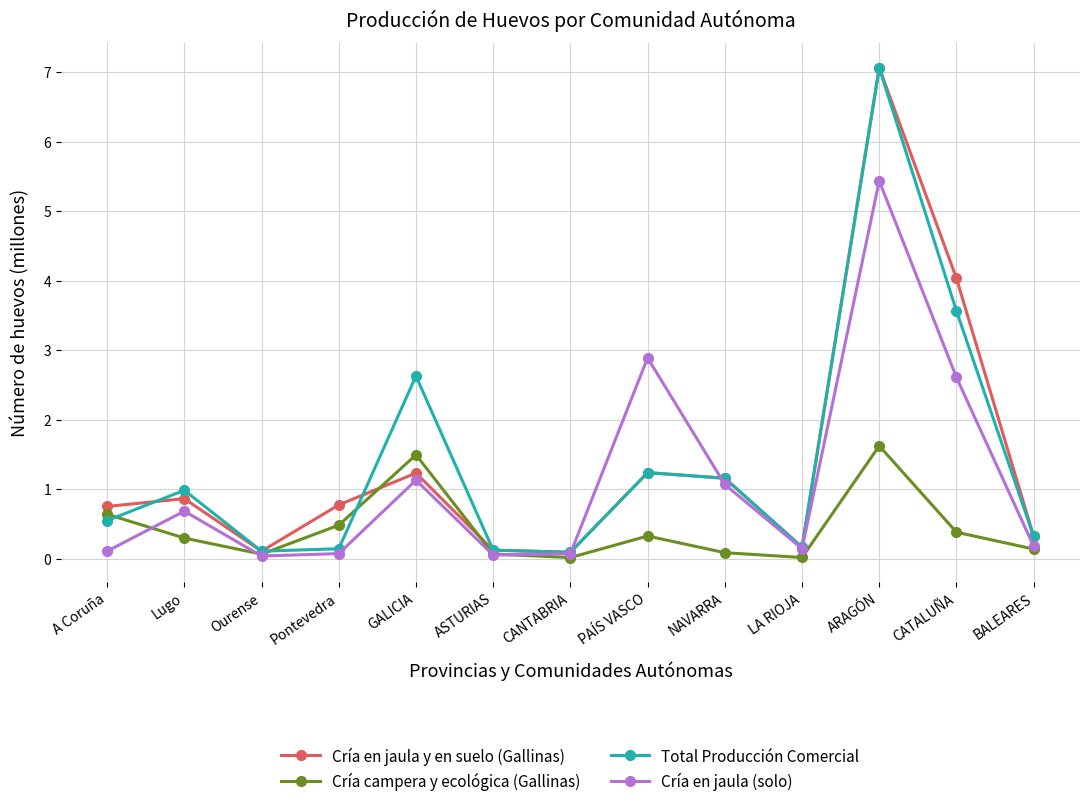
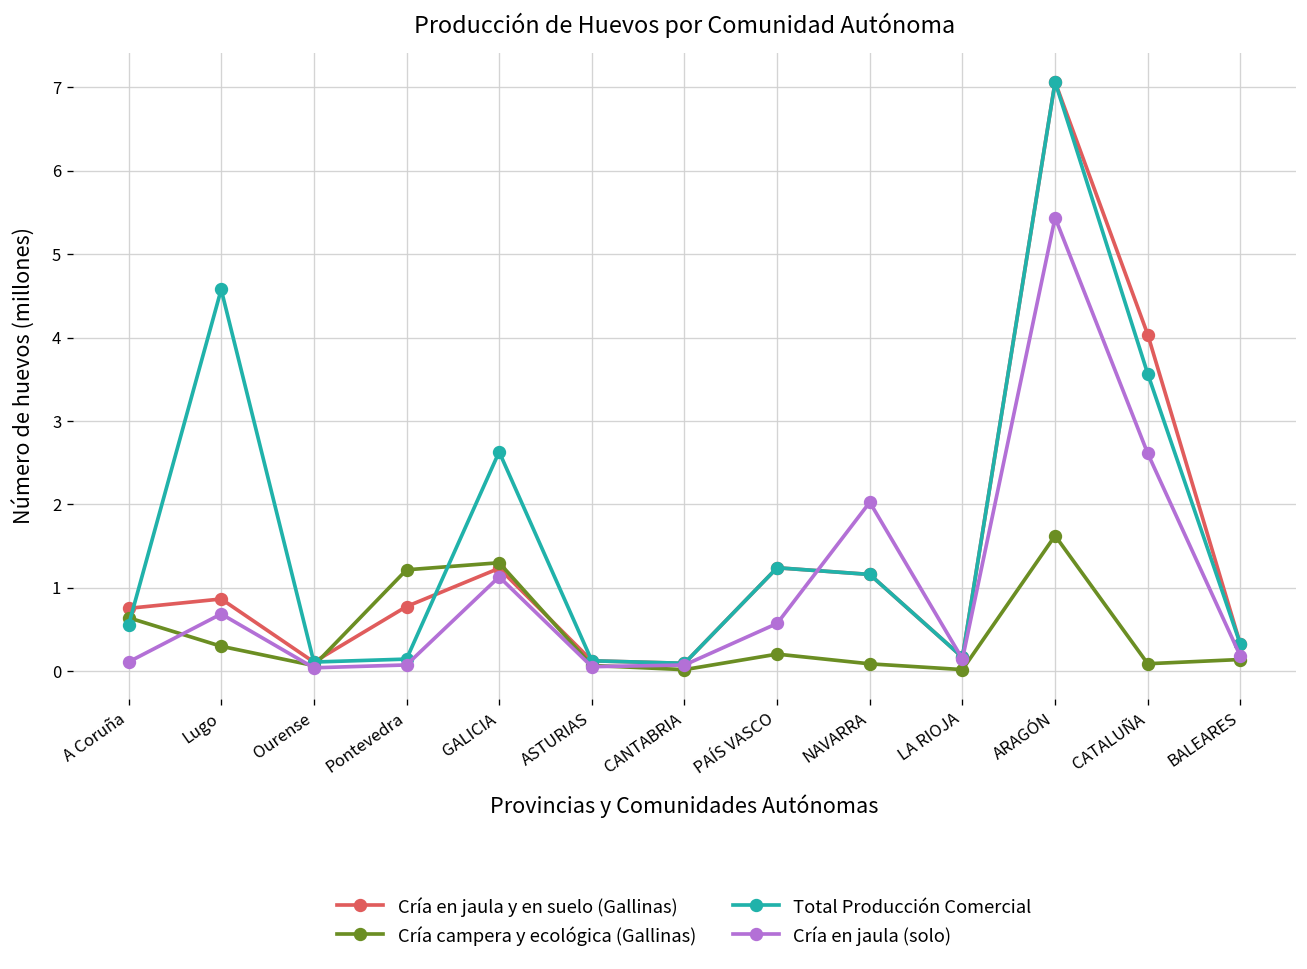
Total Producción Comercial, Lugo: 1.0 -> 4.6
Cría campera y ecológica (Gallinas), Pontevedra: 0.5 -> 1.2
Cría campera y ecológica (Gallinas), GALICIA: 1.5 -> 1.3
Cría campera y ecológica (Gallinas), PAÍS VASCO: 0.3 -> 0.2
Cría en jaula (solo), PAÍS VASCO: 2.9 -> 0.6
Cría en jaula (solo), NAVARRA: 1.1 -> 2.0
Cría campera y ecológica (Gallinas), CATALUÑA: 0.4 -> 0.1
